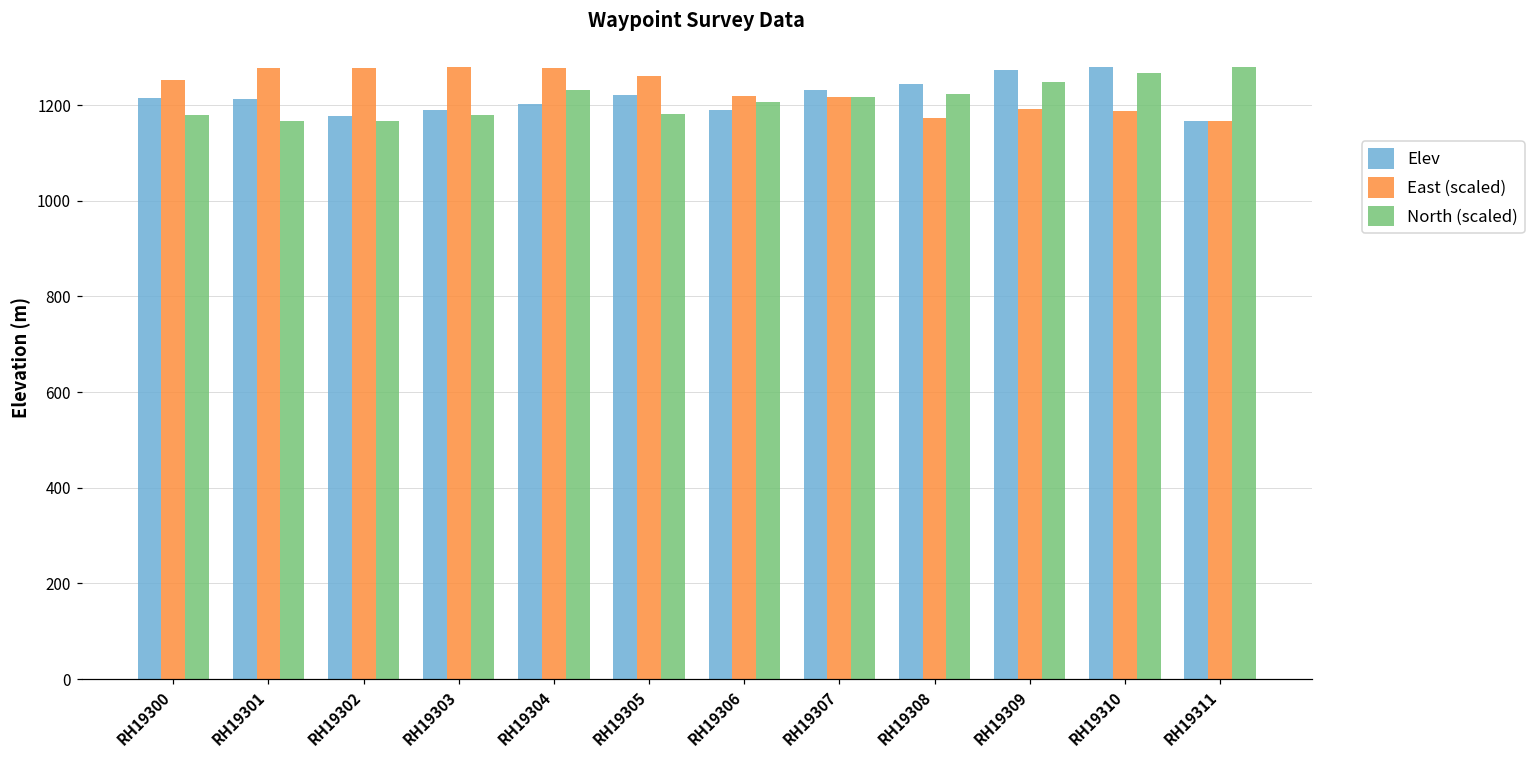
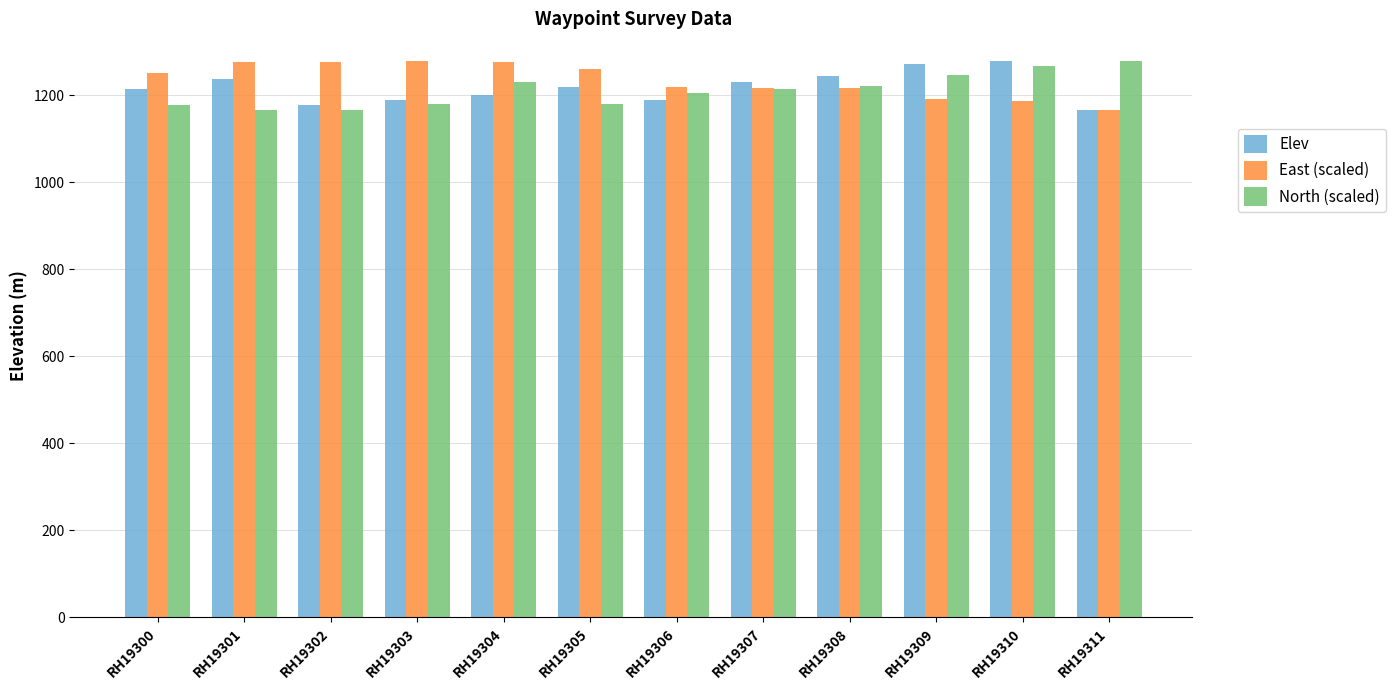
Elev, RH19301: 1210 -> 1240
East (scaled), RH19308: 1170 -> 1220
